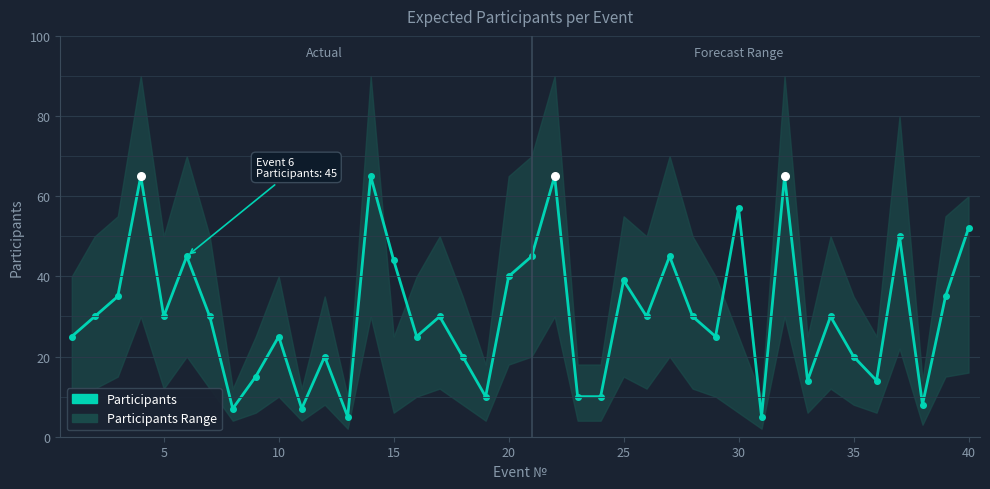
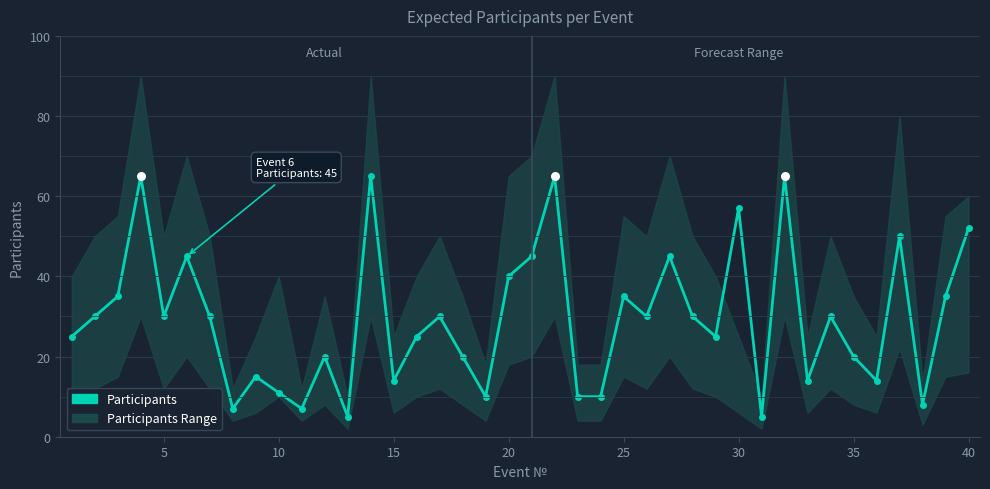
Participants, 10: 25 -> 11
Participants, 15: 44 -> 14
Participants, 25: 39 -> 35
